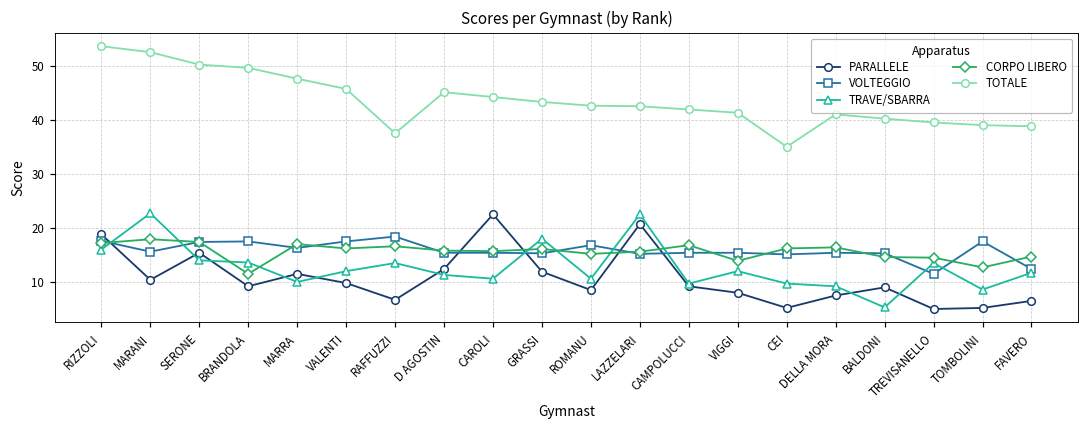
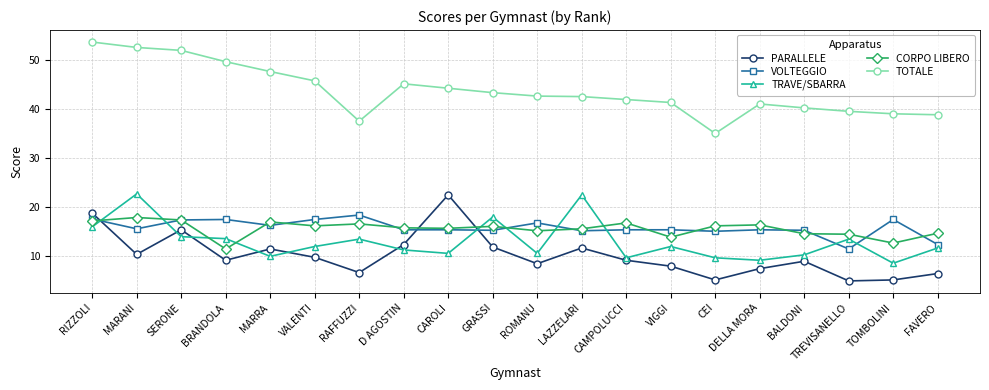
TOTALE, SERONE: 50 -> 52
PARALLELE, LAZZELARI: 21 -> 12
TRAVE/SBARRA, BALDONI: 5 -> 10
